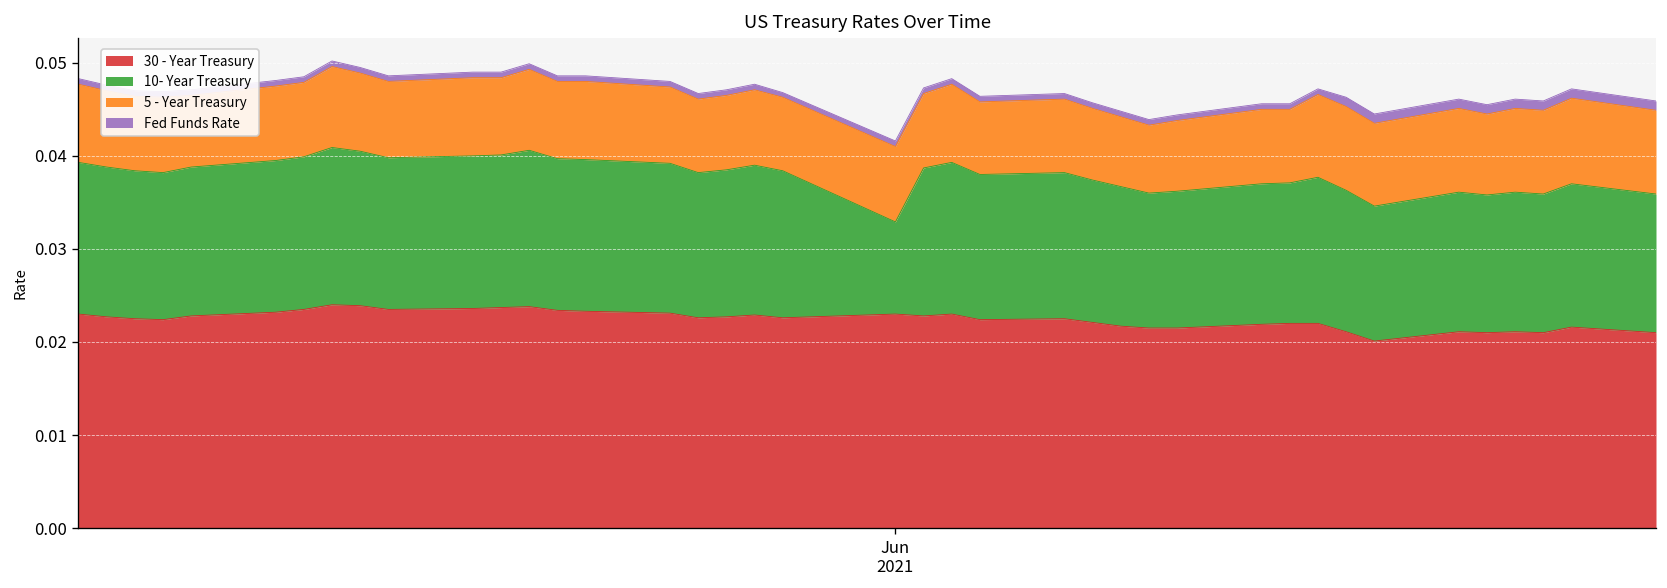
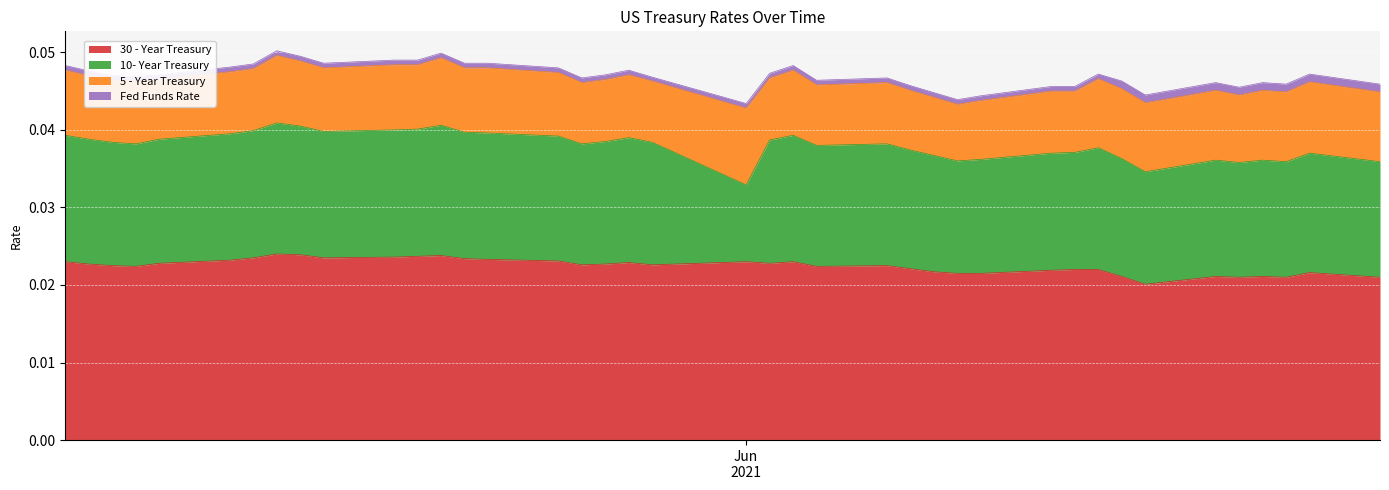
5 - Year Treasury, Jun 2021: 0.008 -> 0.010
